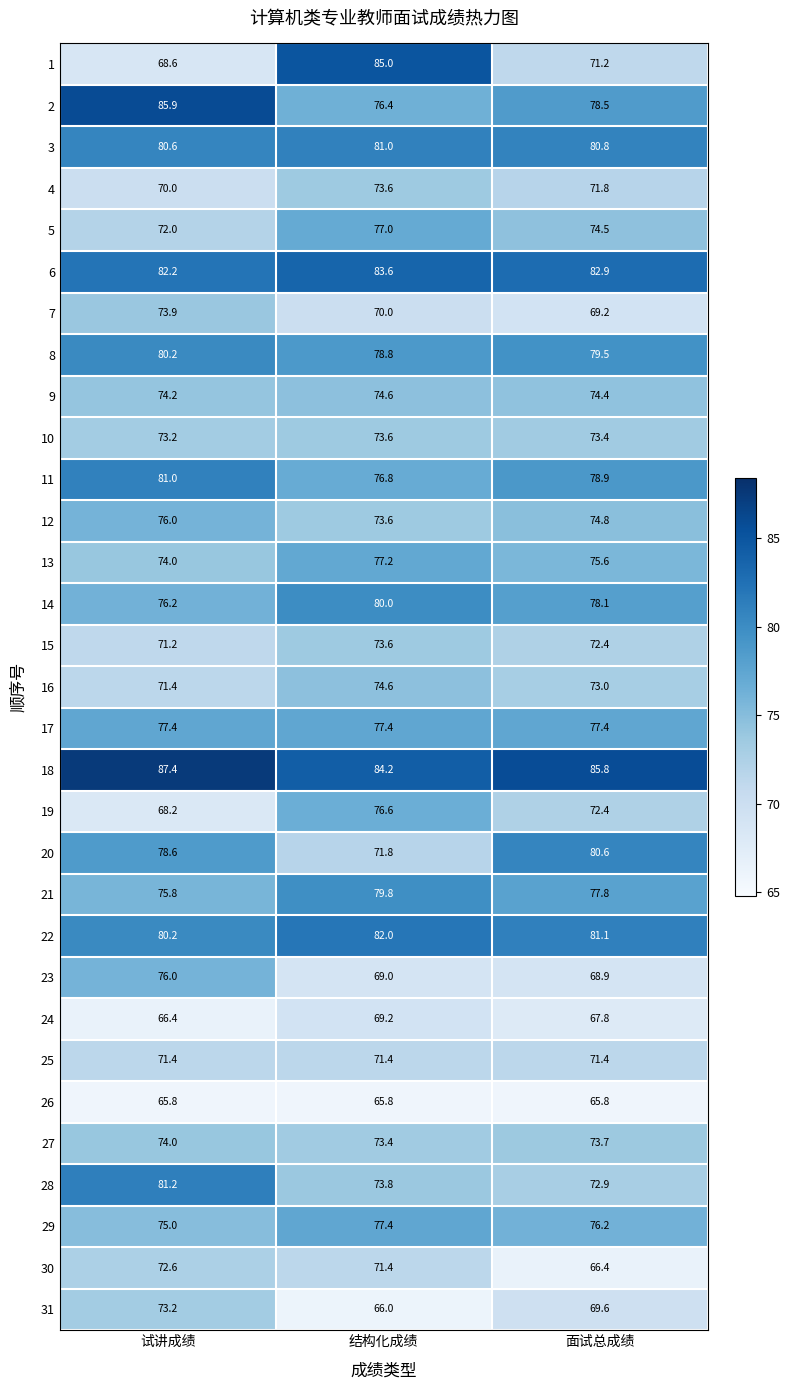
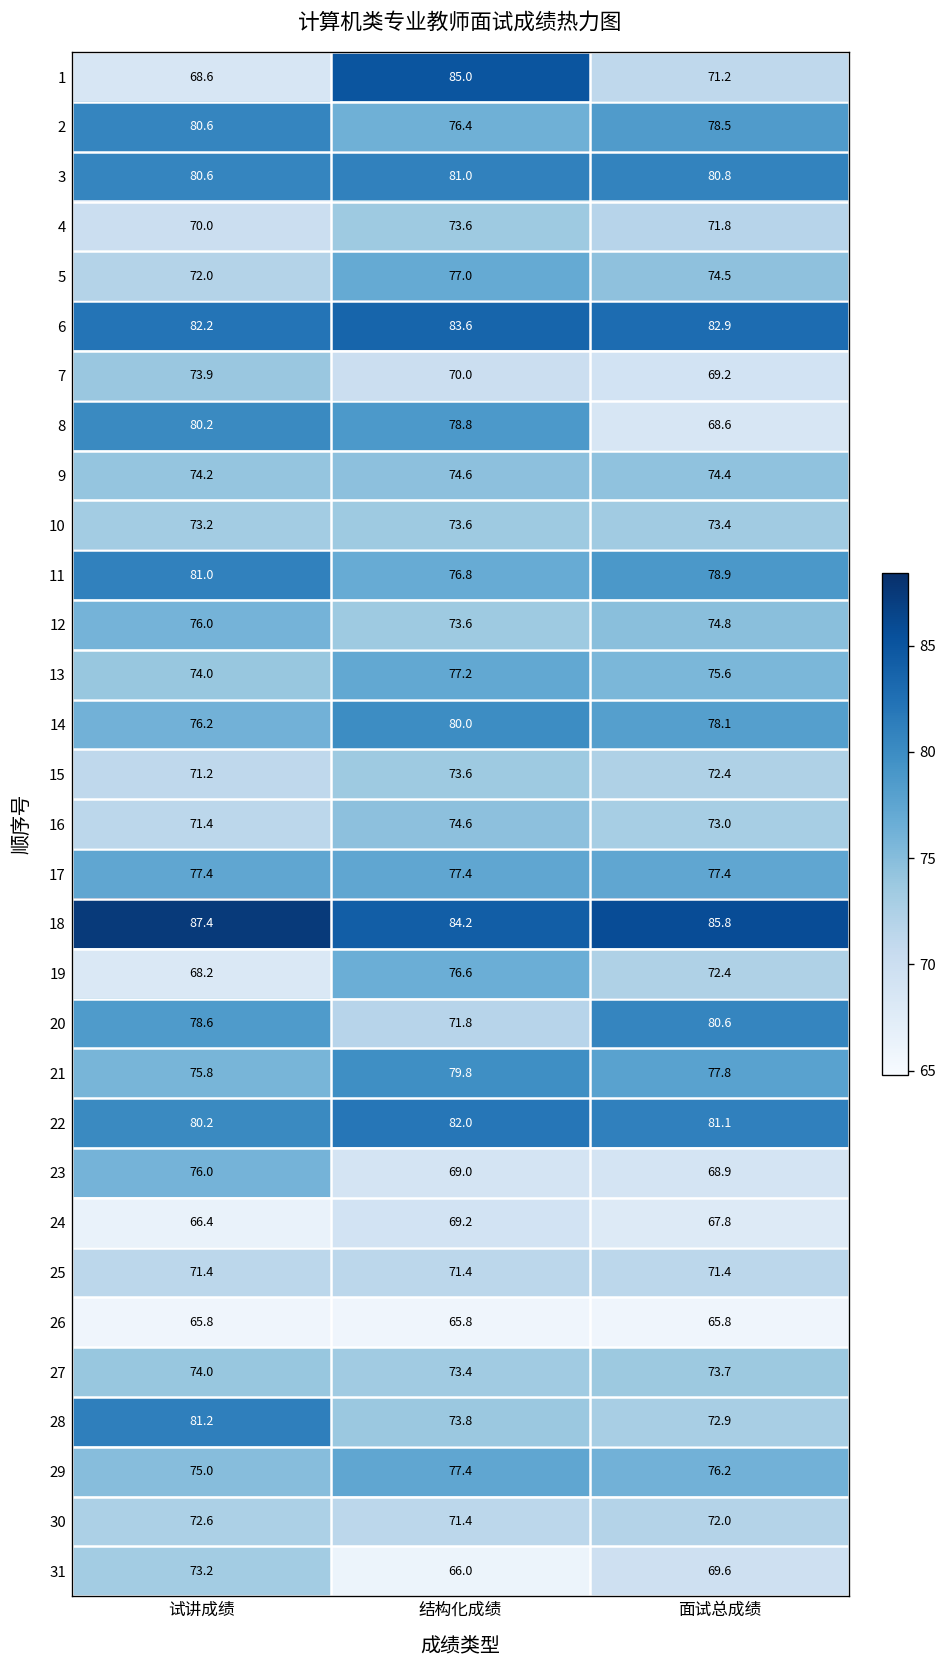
2, 试讲成绩: 85.9 -> 80.6
8, 面试总成绩: 79.5 -> 68.6
30, 面试总成绩: 66.4 -> 72.0
